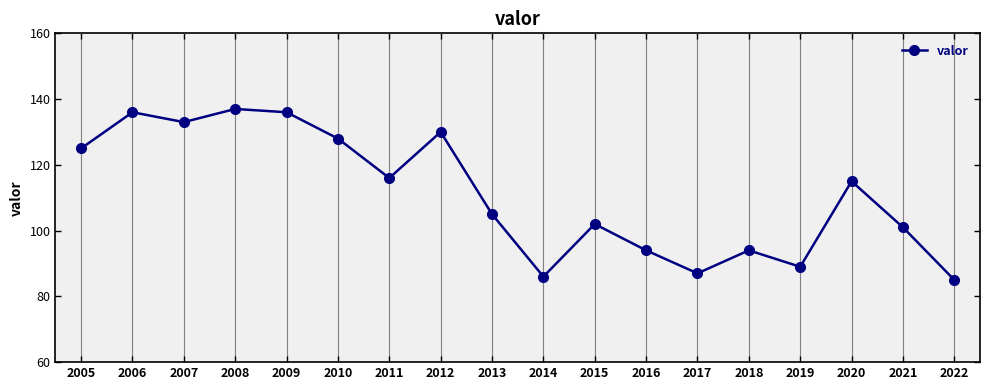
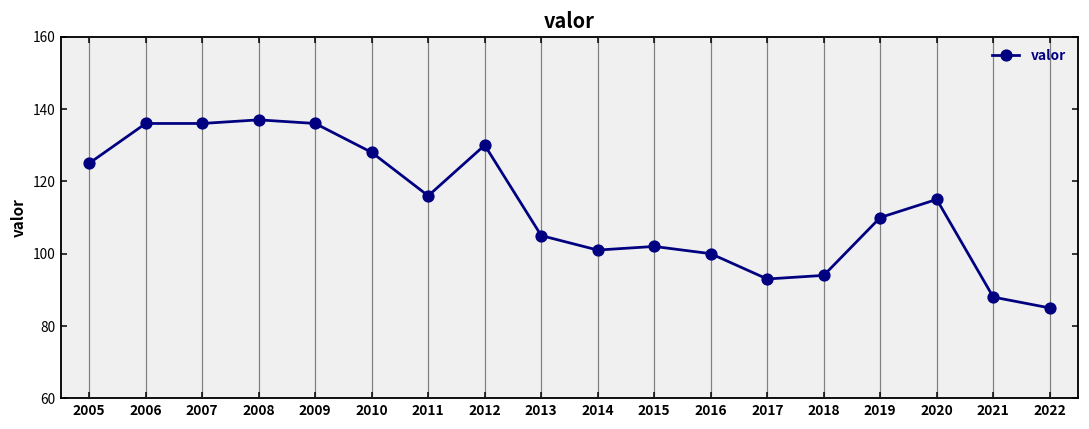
2007: 133 -> 136
2014: 86 -> 101
2016: 94 -> 100
2017: 87 -> 93
2019: 89 -> 110
2021: 101 -> 88
